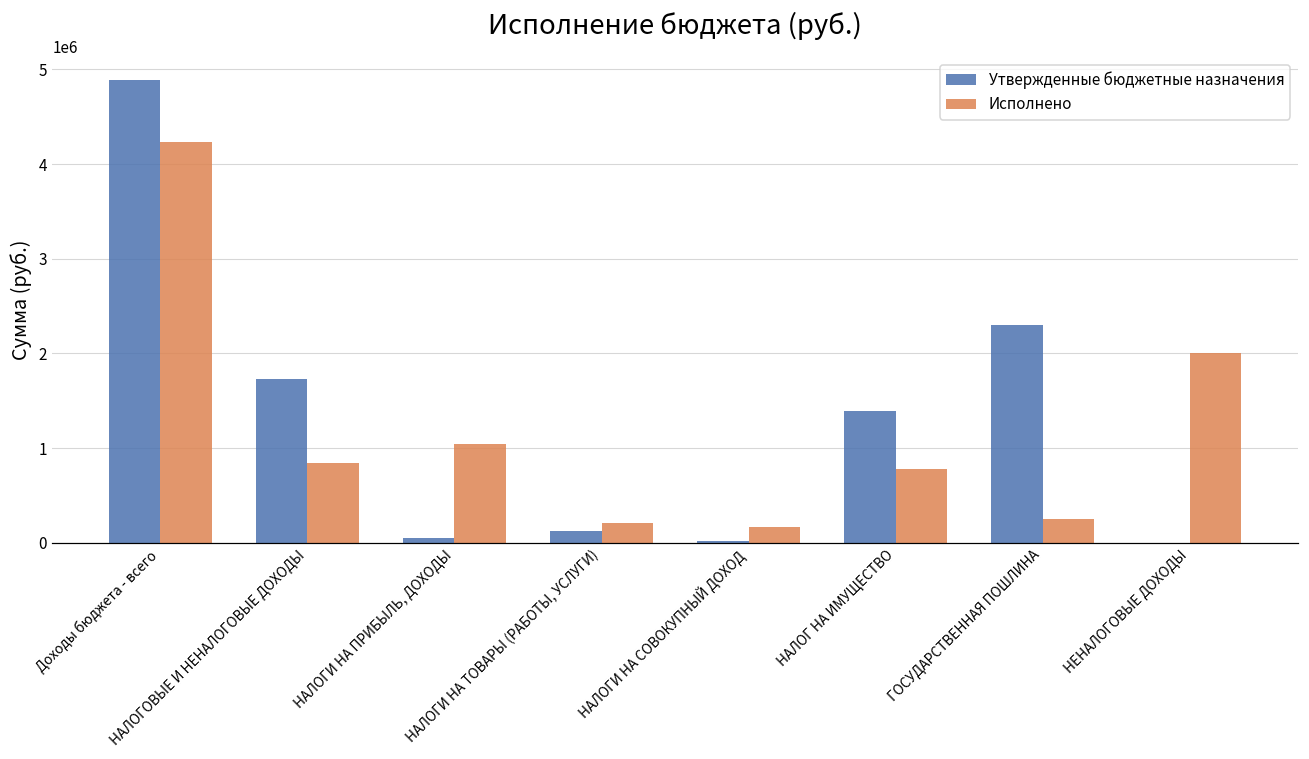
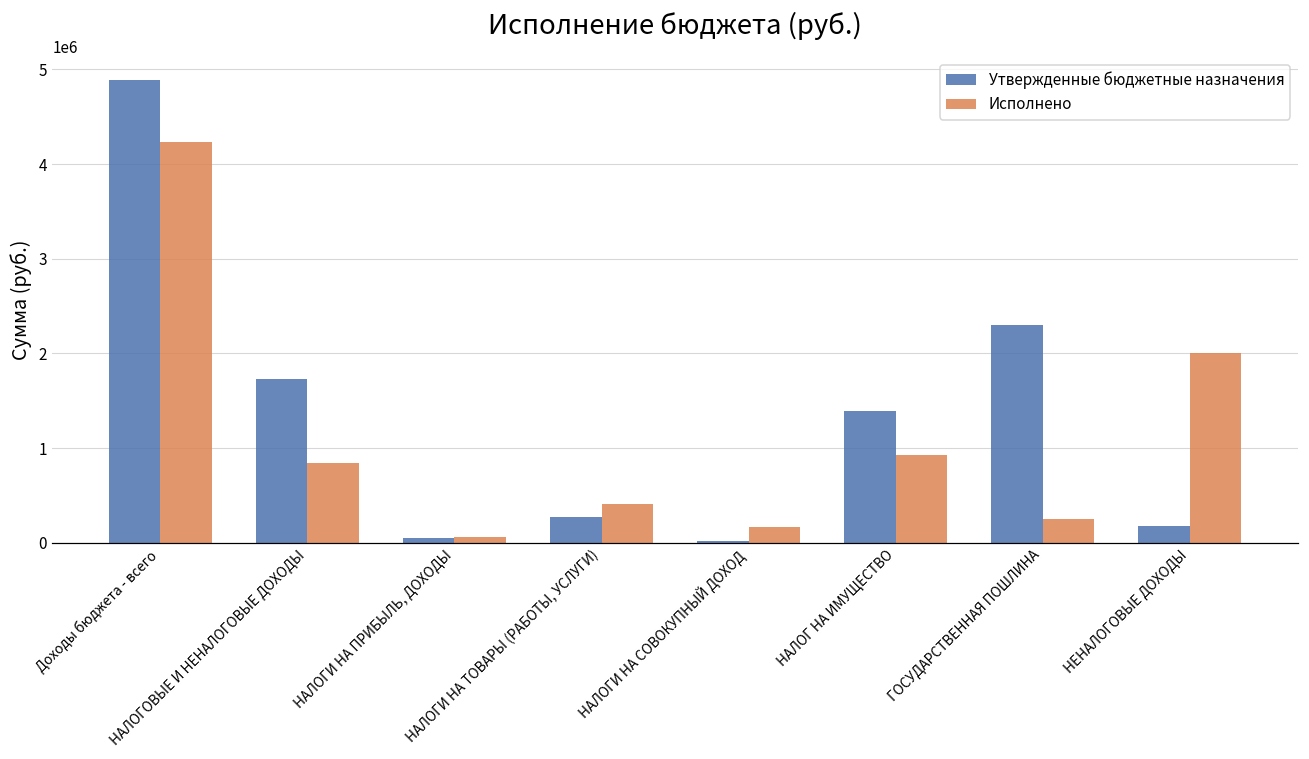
Исполнено, НАЛОГИ НА ПРИБЫЛЬ, ДОХОДЫ: 1000000 -> 100000
Утвержденные бюджетные назначения, НАЛОГИ НА ТОВАРЫ (РАБОТЫ, УСЛУГИ): 100000 -> 300000
Исполнено, НАЛОГИ НА ТОВАРЫ (РАБОТЫ, УСЛУГИ): 200000 -> 400000
Исполнено, НАЛОГ НА ИМУЩЕСТВО: 800000 -> 900000
Утвержденные бюджетные назначения, НЕНАЛОГОВЫЕ ДОХОДЫ: 0 -> 200000
